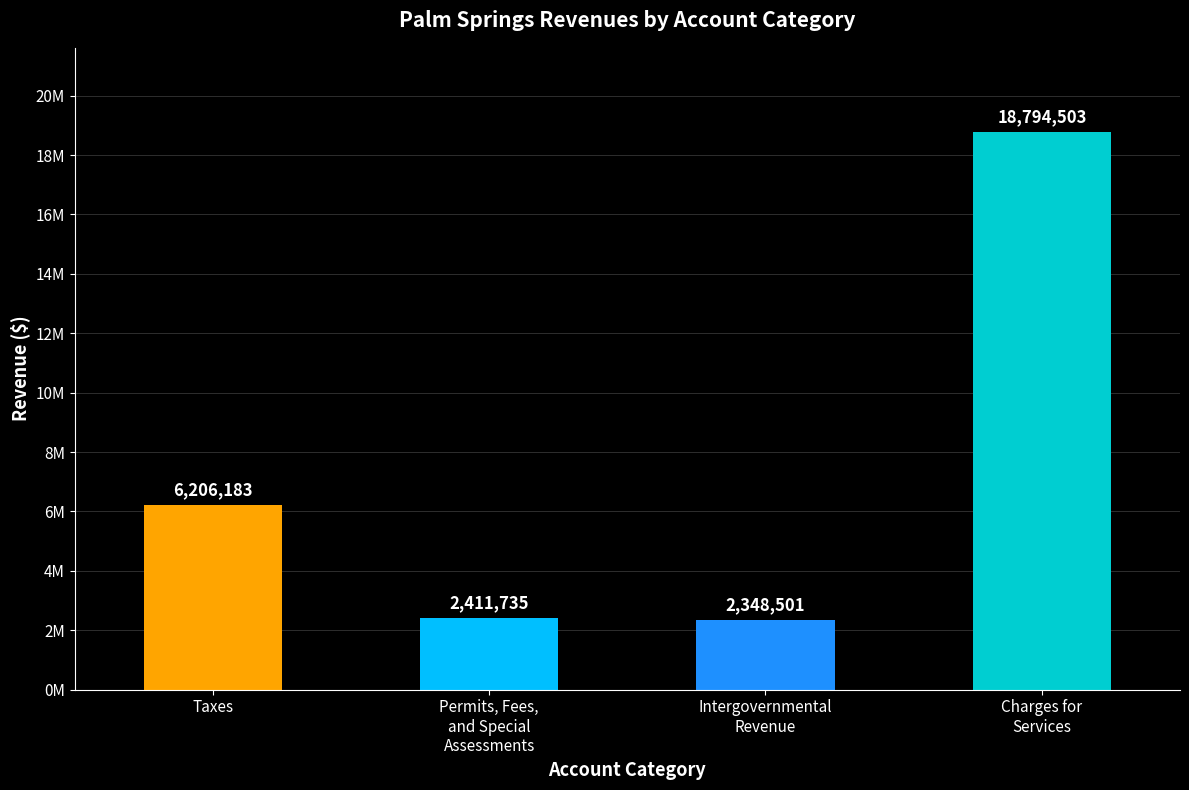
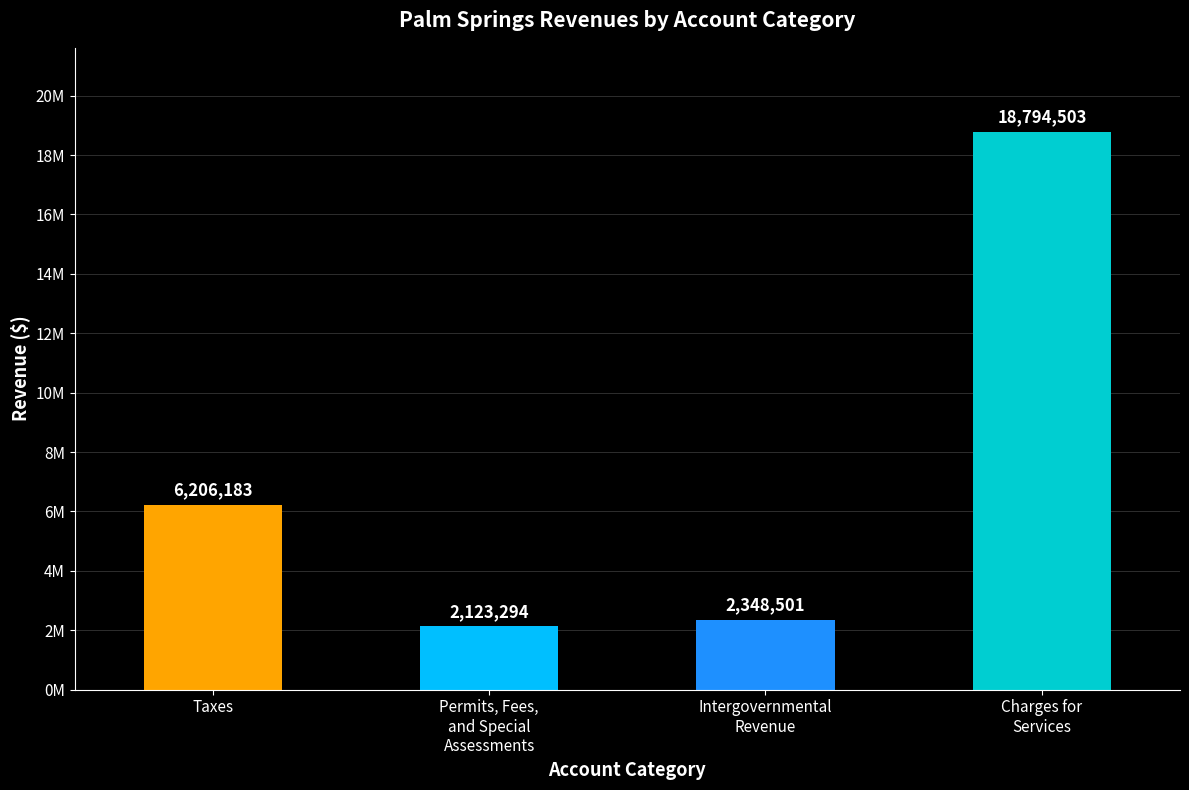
Permits, Fees, and Special Assessments: 2,411,735 -> 2,123,294
